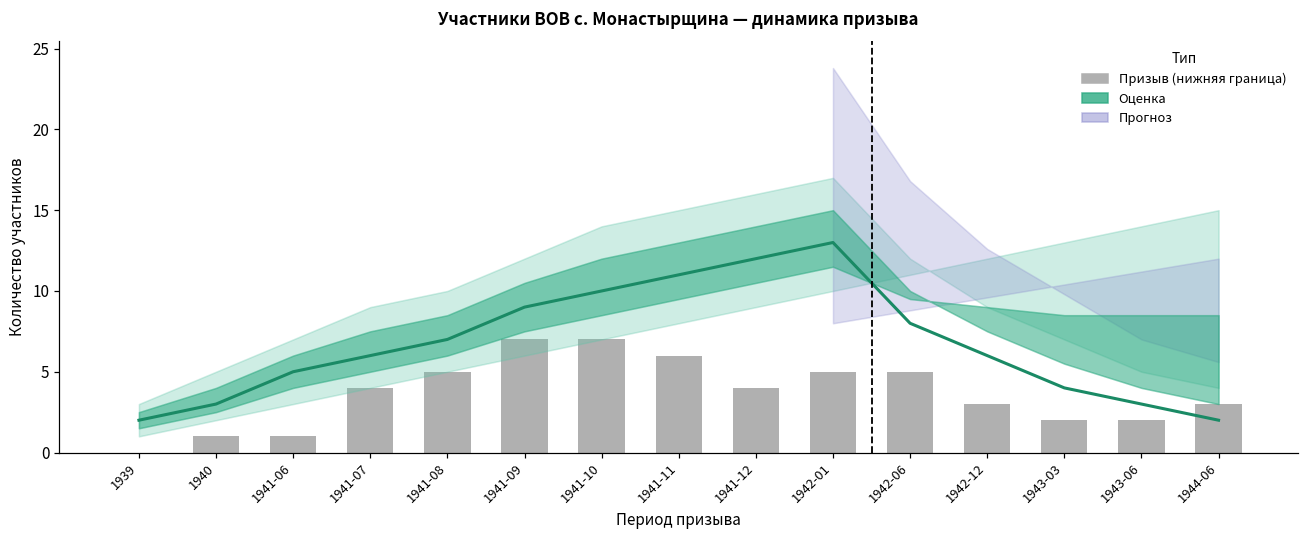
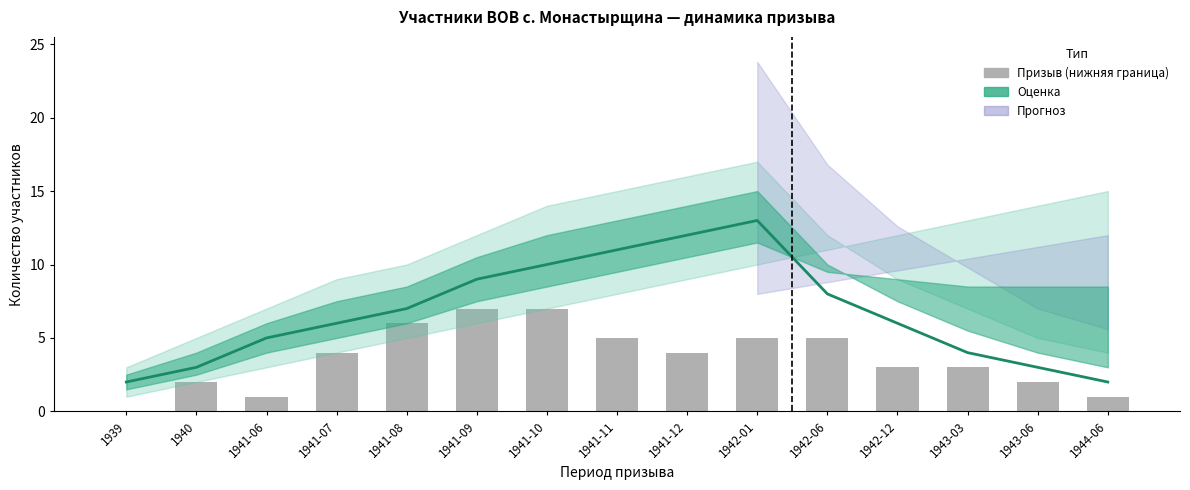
Призыв (нижняя граница), 1940: 1 -> 2
Призыв (нижняя граница), 1941-08: 5 -> 6
Призыв (нижняя граница), 1941-11: 6 -> 5
Призыв (нижняя граница), 1943-03: 2 -> 3
Призыв (нижняя граница), 1944-06: 3 -> 1
